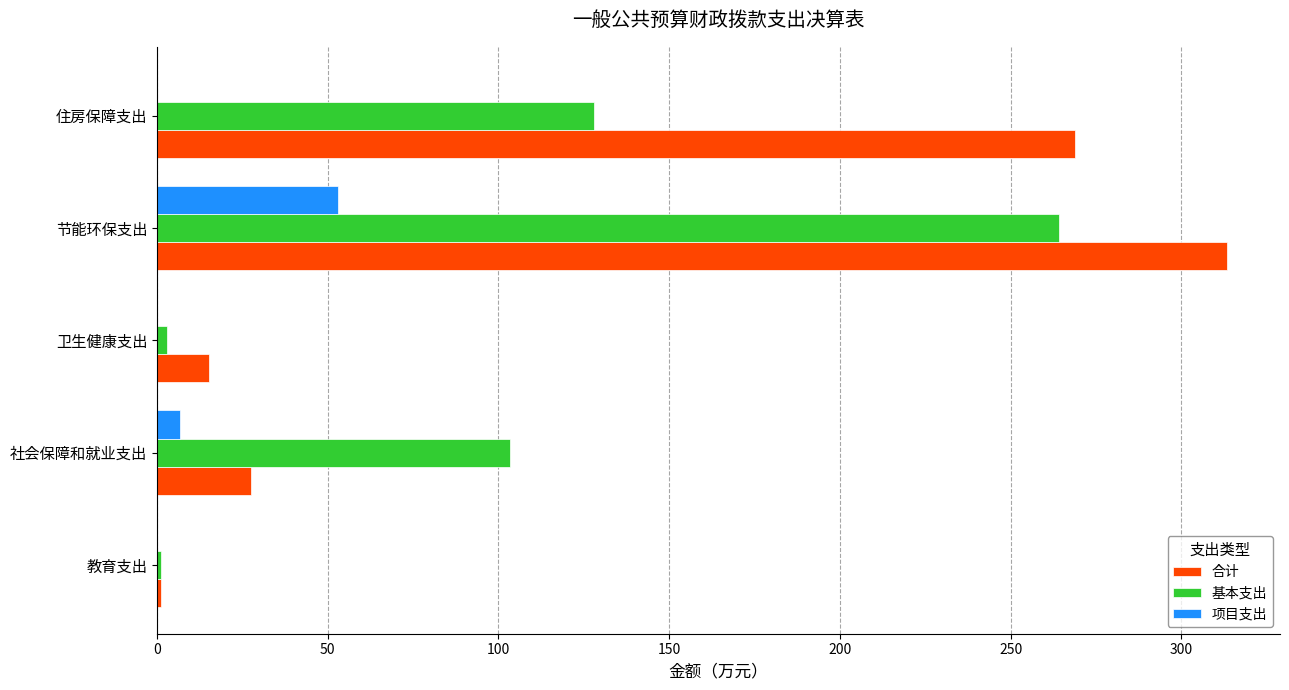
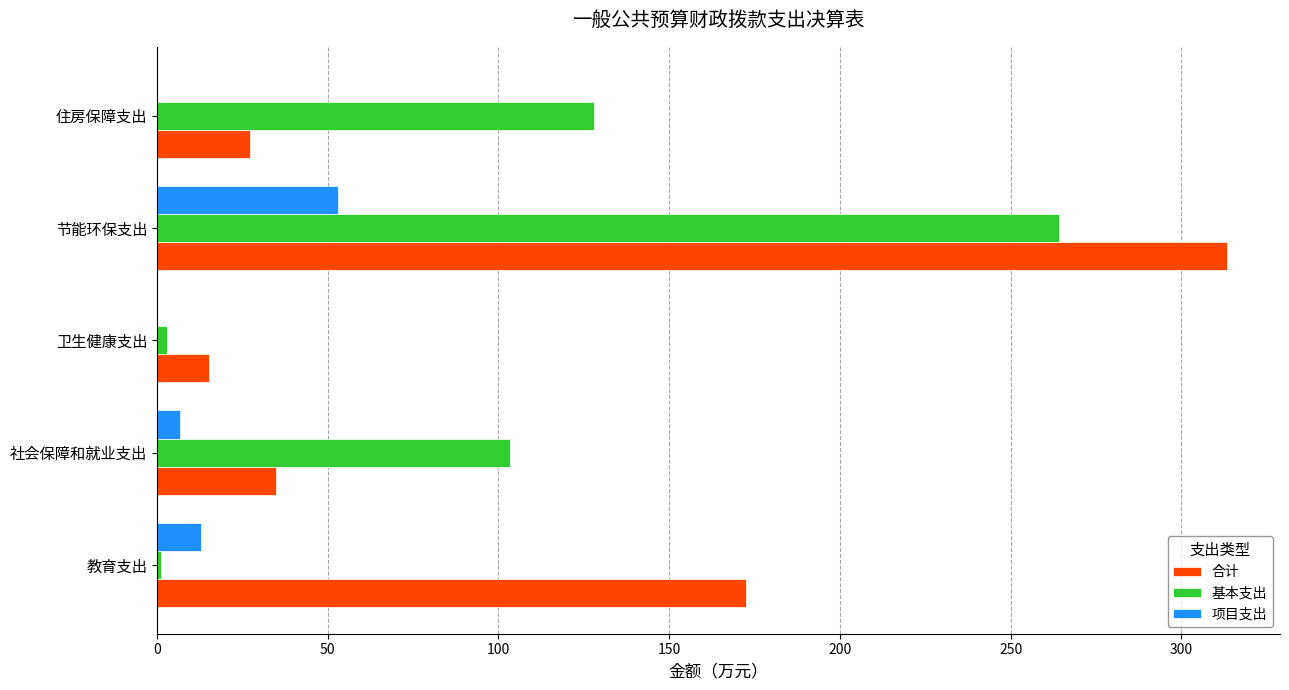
合计, 住房保障支出: 269 -> 27
合计, 社会保障和就业支出: 27 -> 35
项目支出, 教育支出: 0 -> 13
合计, 教育支出: 1 -> 172
